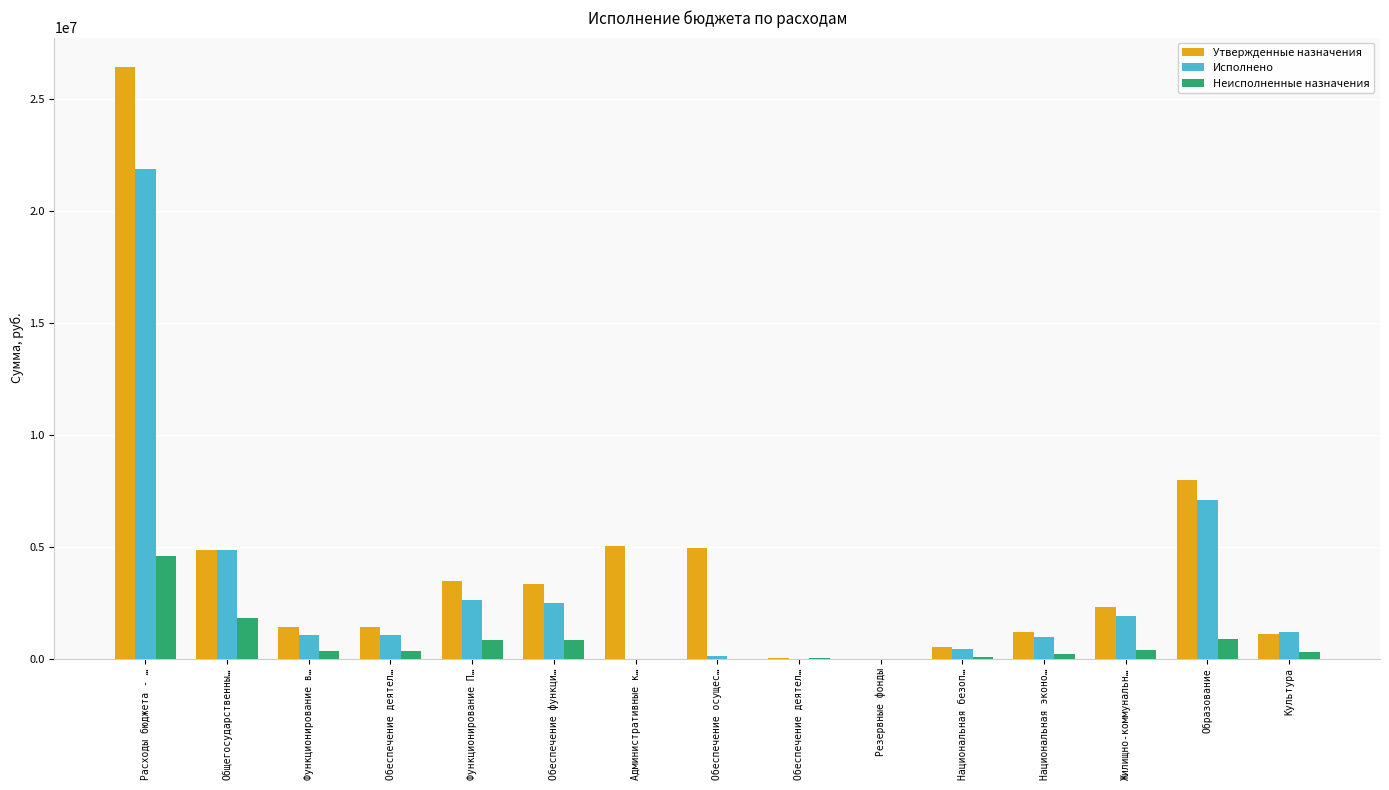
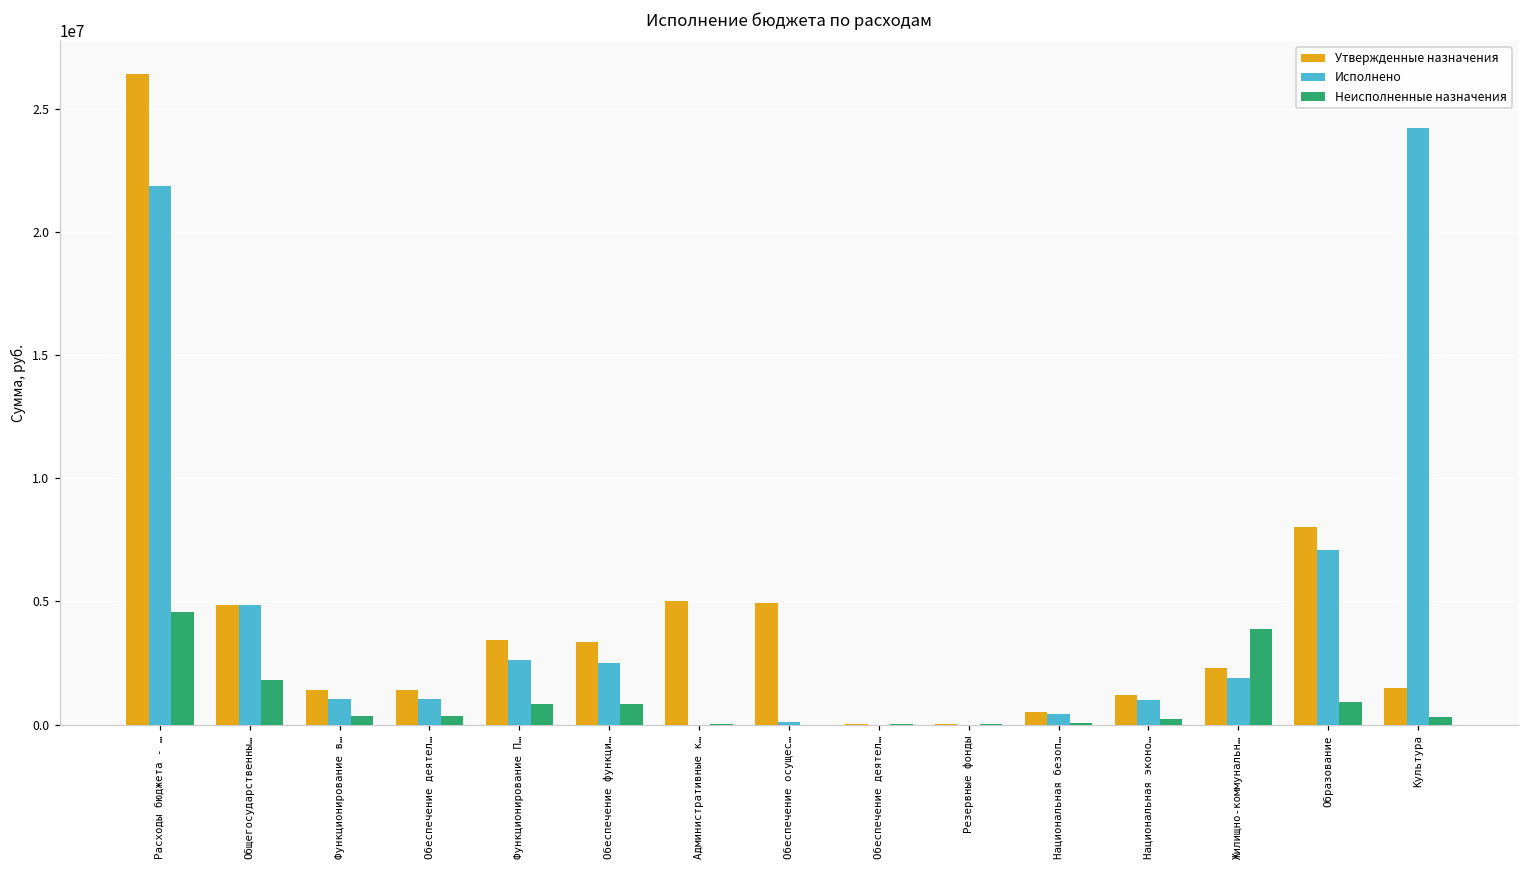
Неисполненные назначения, Жилищно-коммунальн…: 400000 -> 3900000
Утвержденные назначения, Культура: 1100000 -> 1500000
Исполнено, Культура: 1200000 -> 24200000
